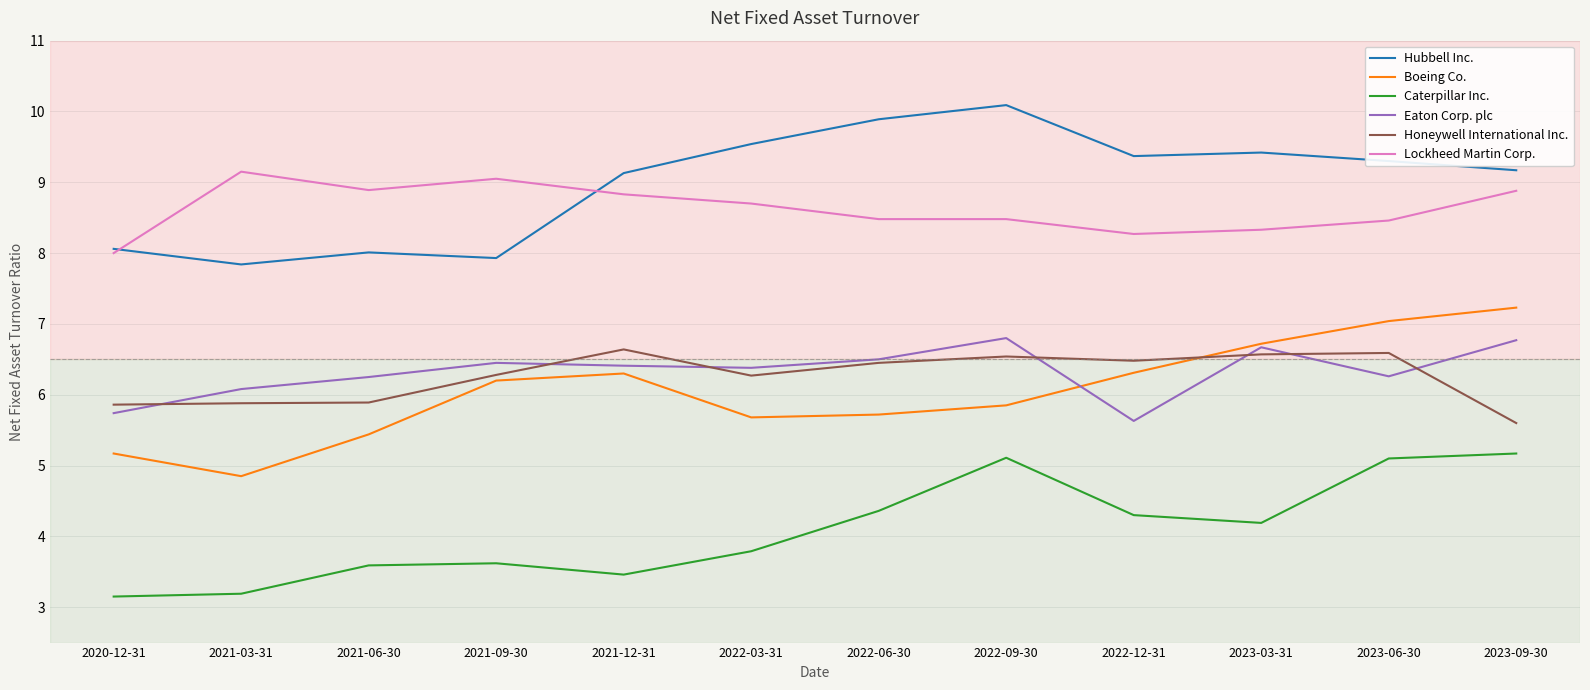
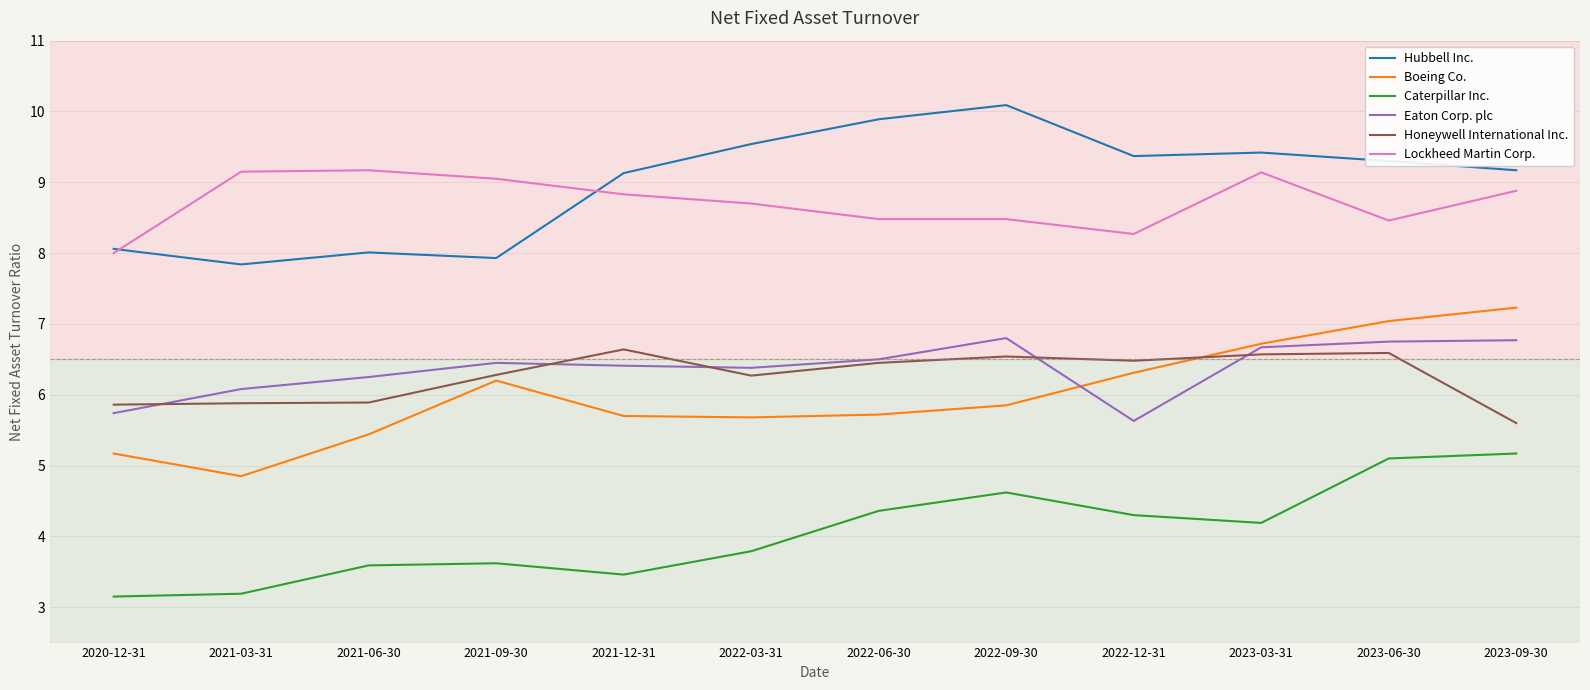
Lockheed Martin Corp., 2021-06-30: 8.9 -> 9.2
Boeing Co., 2021-12-31: 6.3 -> 5.7
Caterpillar Inc., 2022-09-30: 5.1 -> 4.6
Lockheed Martin Corp., 2023-03-31: 8.3 -> 9.1
Eaton Corp. plc, 2023-06-30: 6.3 -> 6.8
